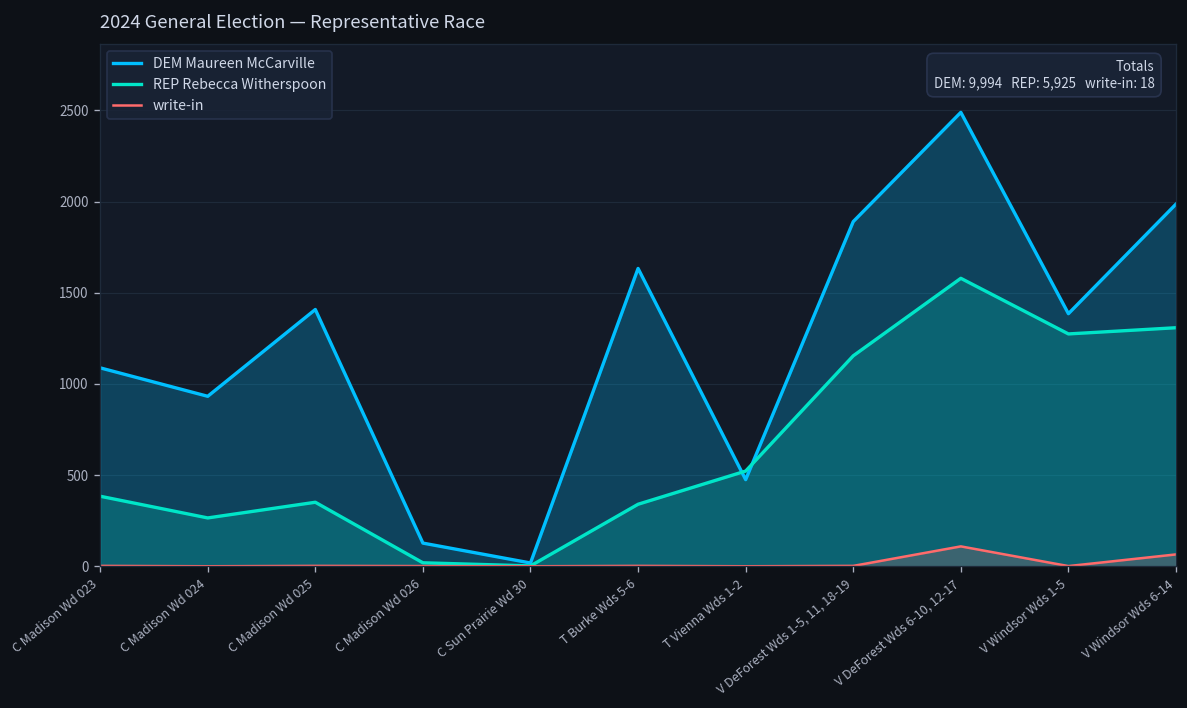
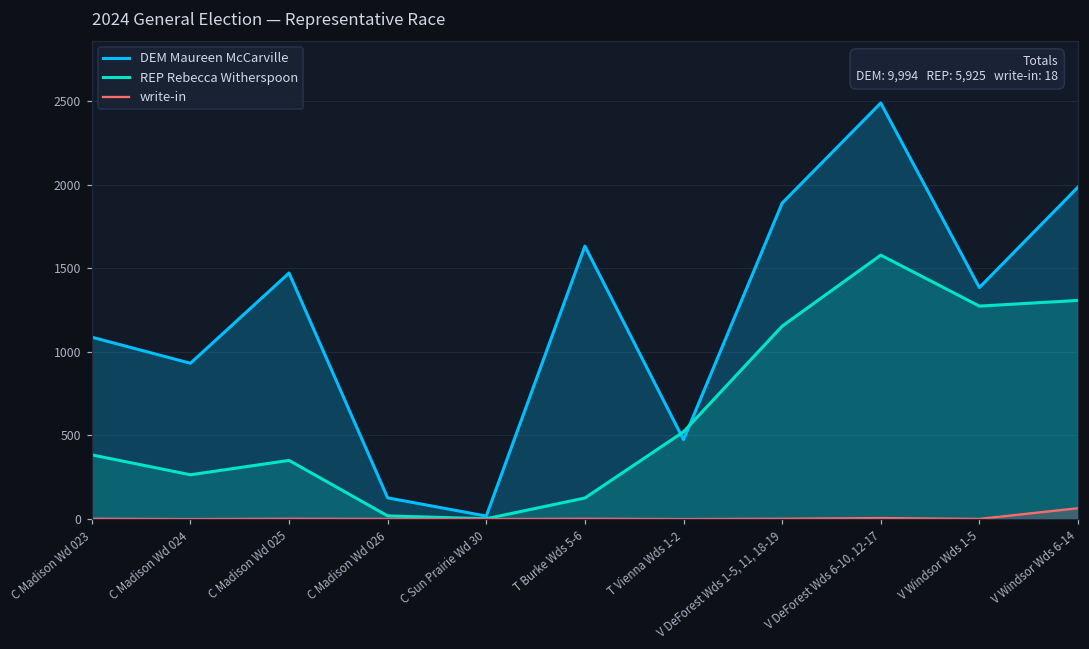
DEM Maureen McCarville, C Madison Wd 025: 1410 -> 1470
REP Rebecca Witherspoon, T Burke Wds 5-6: 340 -> 130
write-in, V DeForest Wds 6-10, 12-17: 110 -> 10
